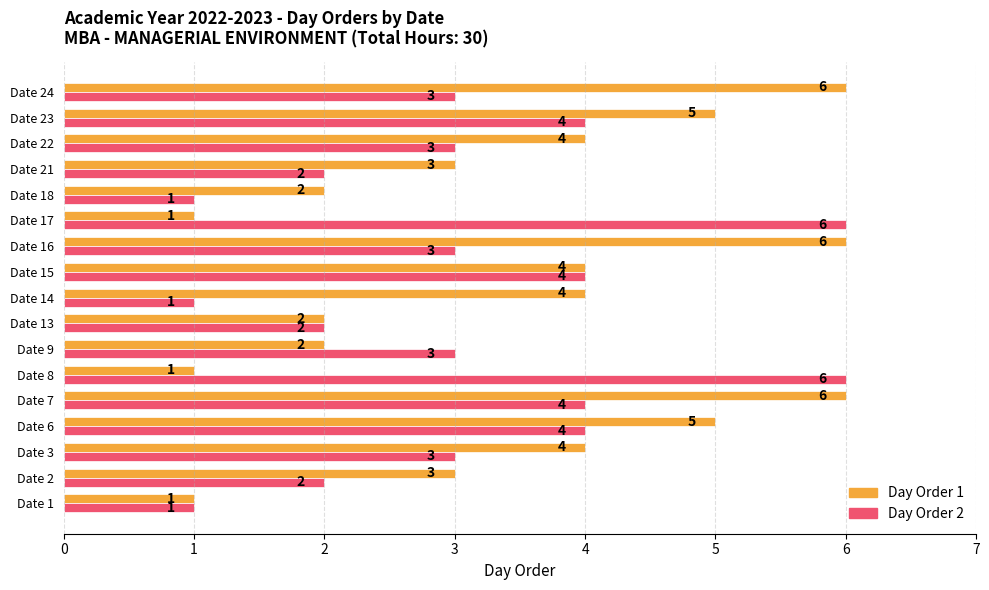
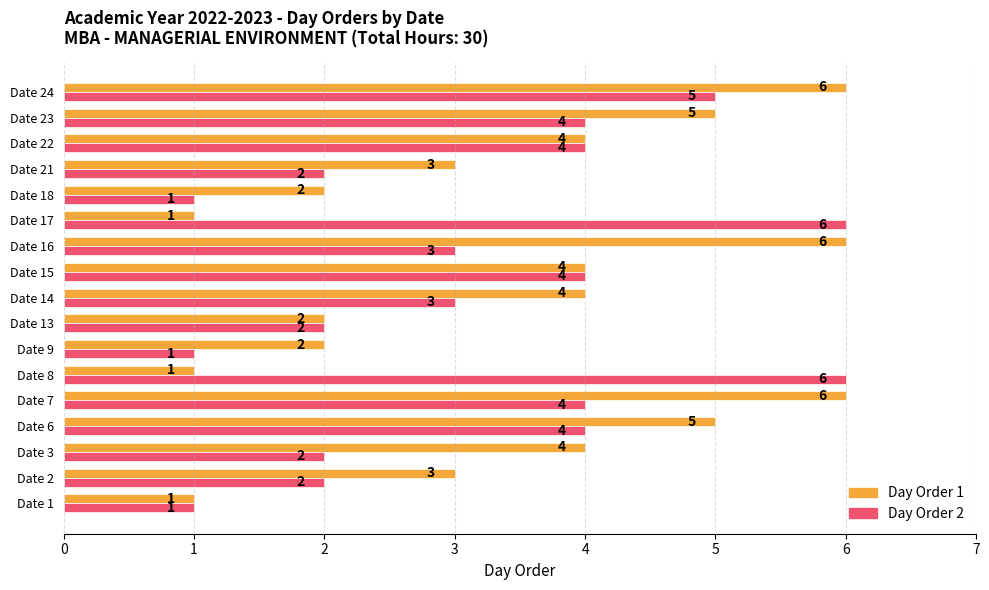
Day Order 2, Date 24: 3 -> 5
Day Order 2, Date 22: 3 -> 4
Day Order 2, Date 14: 1 -> 3
Day Order 2, Date 9: 3 -> 1
Day Order 2, Date 3: 3 -> 2
